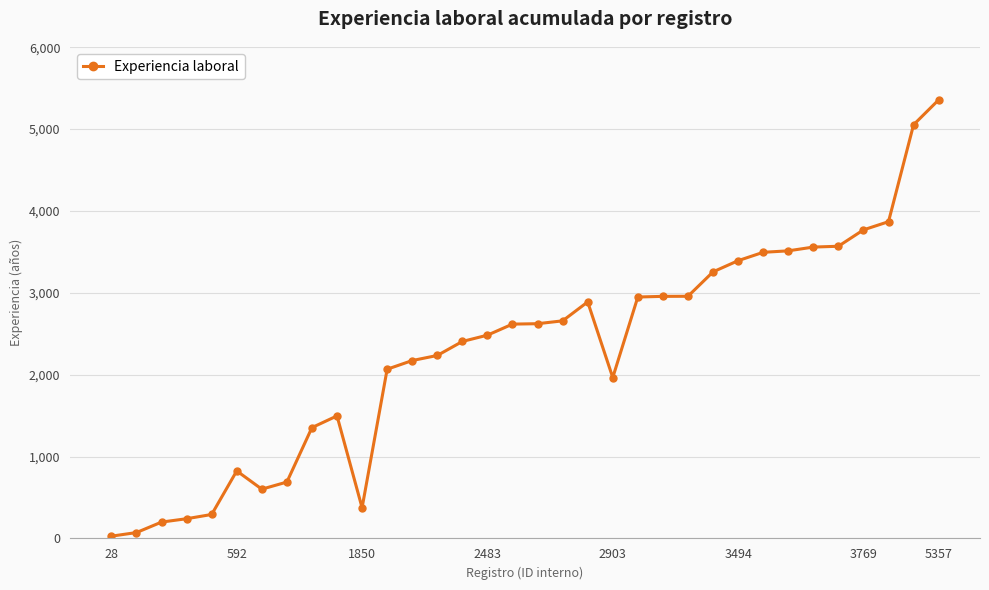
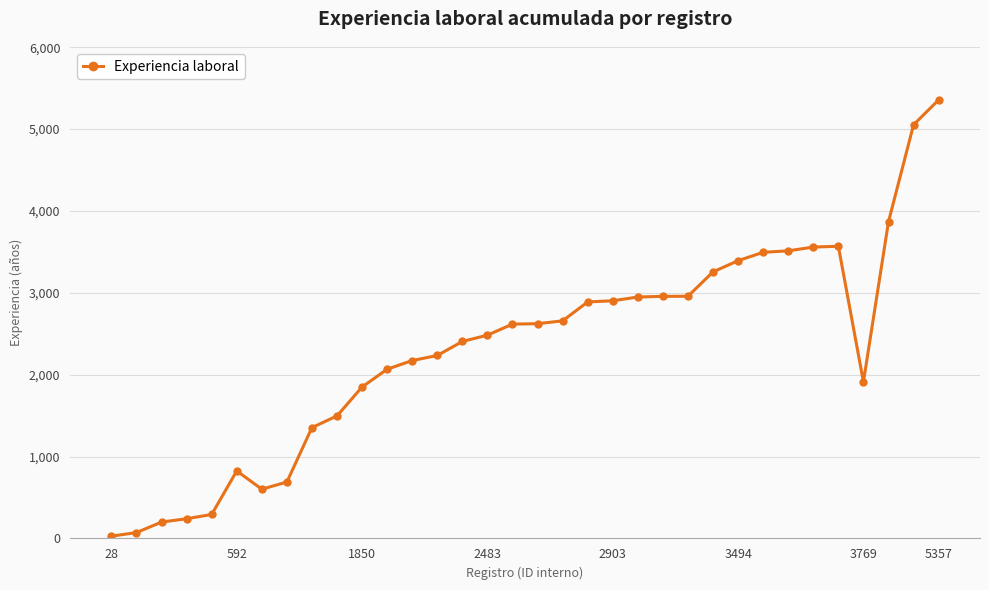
1850: 400 -> 1,900
2903: 2,000 -> 2,900
3769: 3,800 -> 1,900
